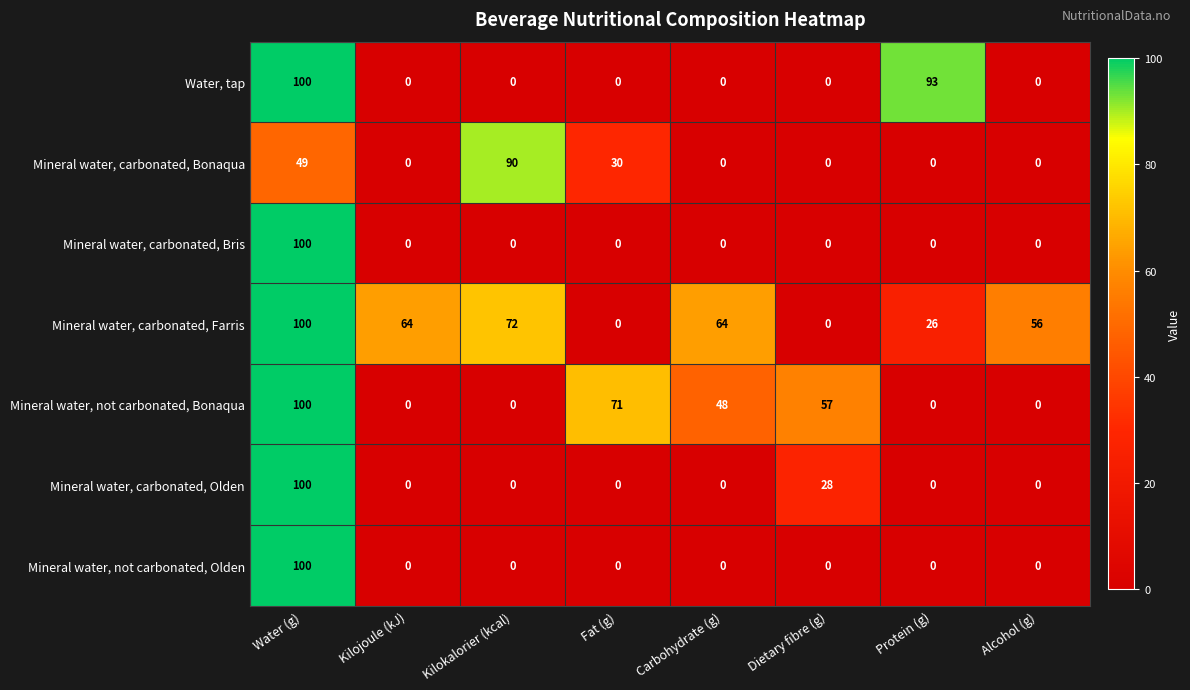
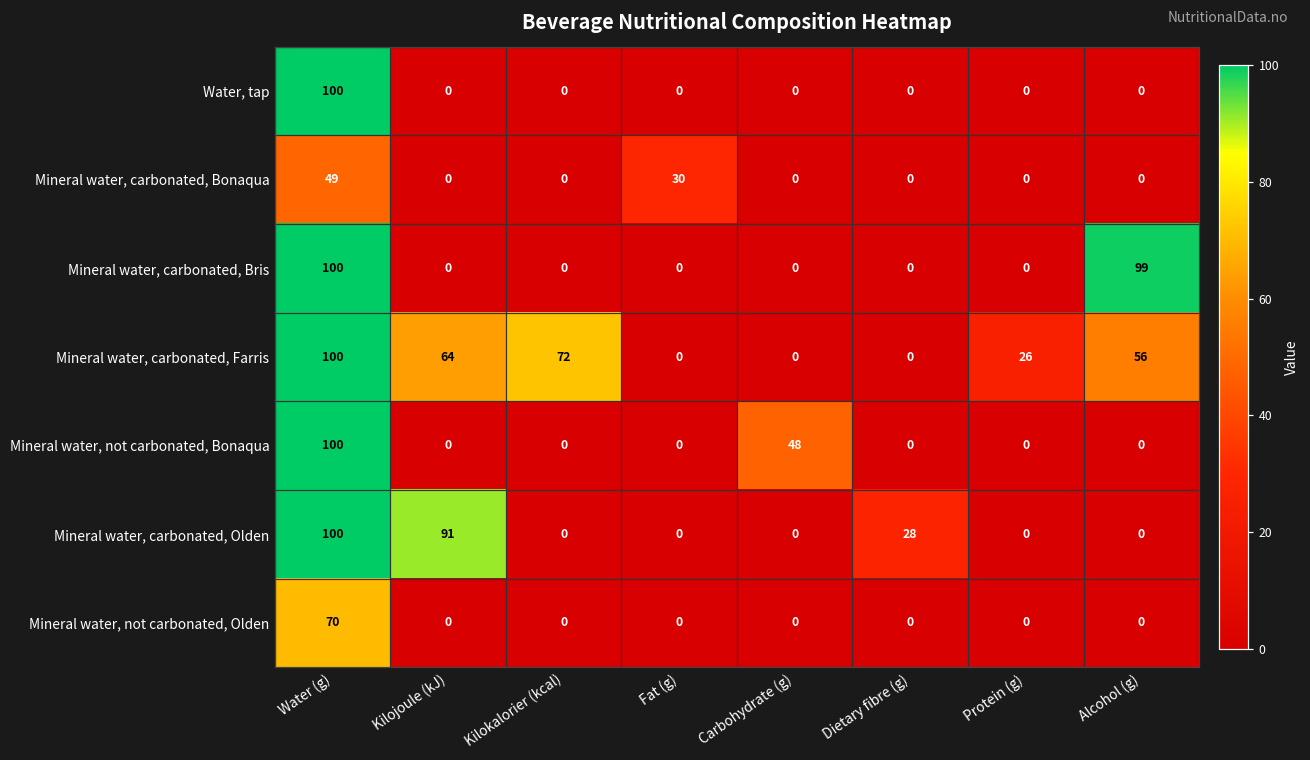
Water, tap, Protein (g): 93 -> 0
Mineral water, carbonated, Bonaqua, Kilokalorier (kcal): 90 -> 0
Mineral water, carbonated, Bris, Alcohol (g): 0 -> 99
Mineral water, carbonated, Farris, Carbohydrate (g): 64 -> 0
Mineral water, not carbonated, Bonaqua, Fat (g): 71 -> 0
Mineral water, not carbonated, Bonaqua, Dietary fibre (g): 57 -> 0
Mineral water, carbonated, Olden, Kilojoule (kJ): 0 -> 91
Mineral water, not carbonated, Olden, Water (g): 100 -> 70
